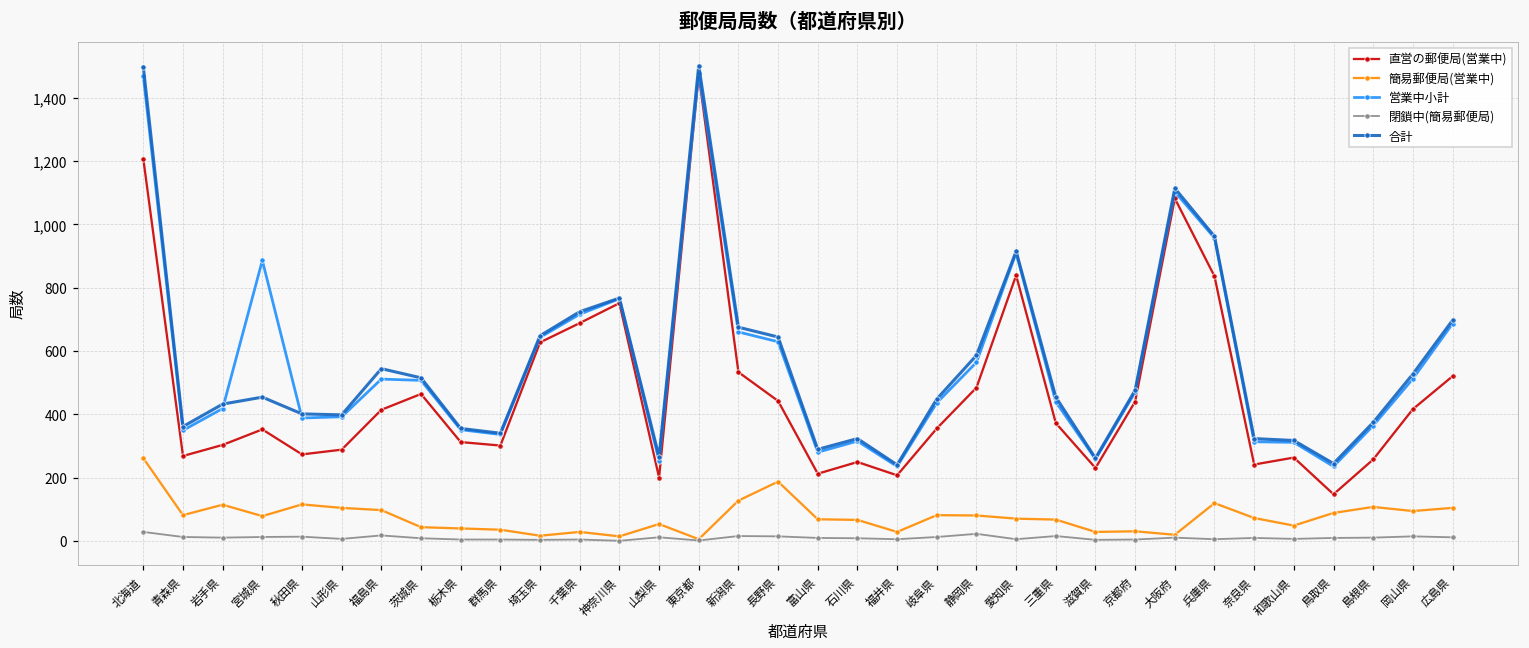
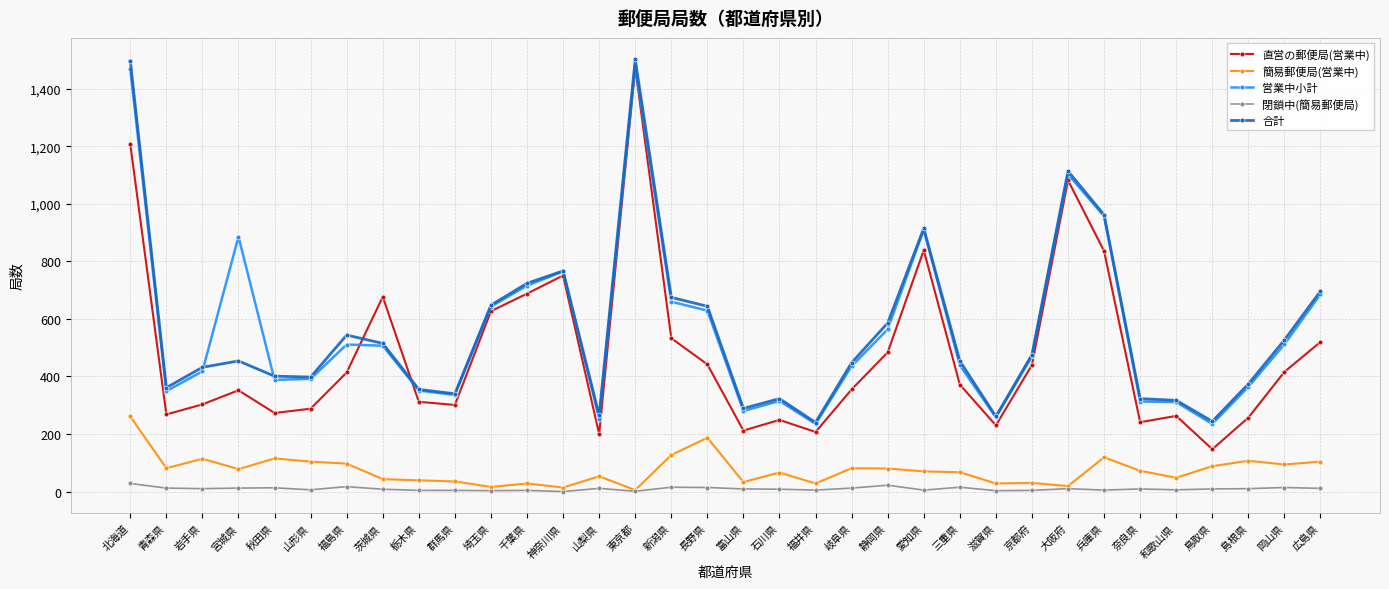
直営の郵便局(営業中), 茨城県: 460 -> 680
簡易郵便局(営業中), 富山県: 70 -> 30
